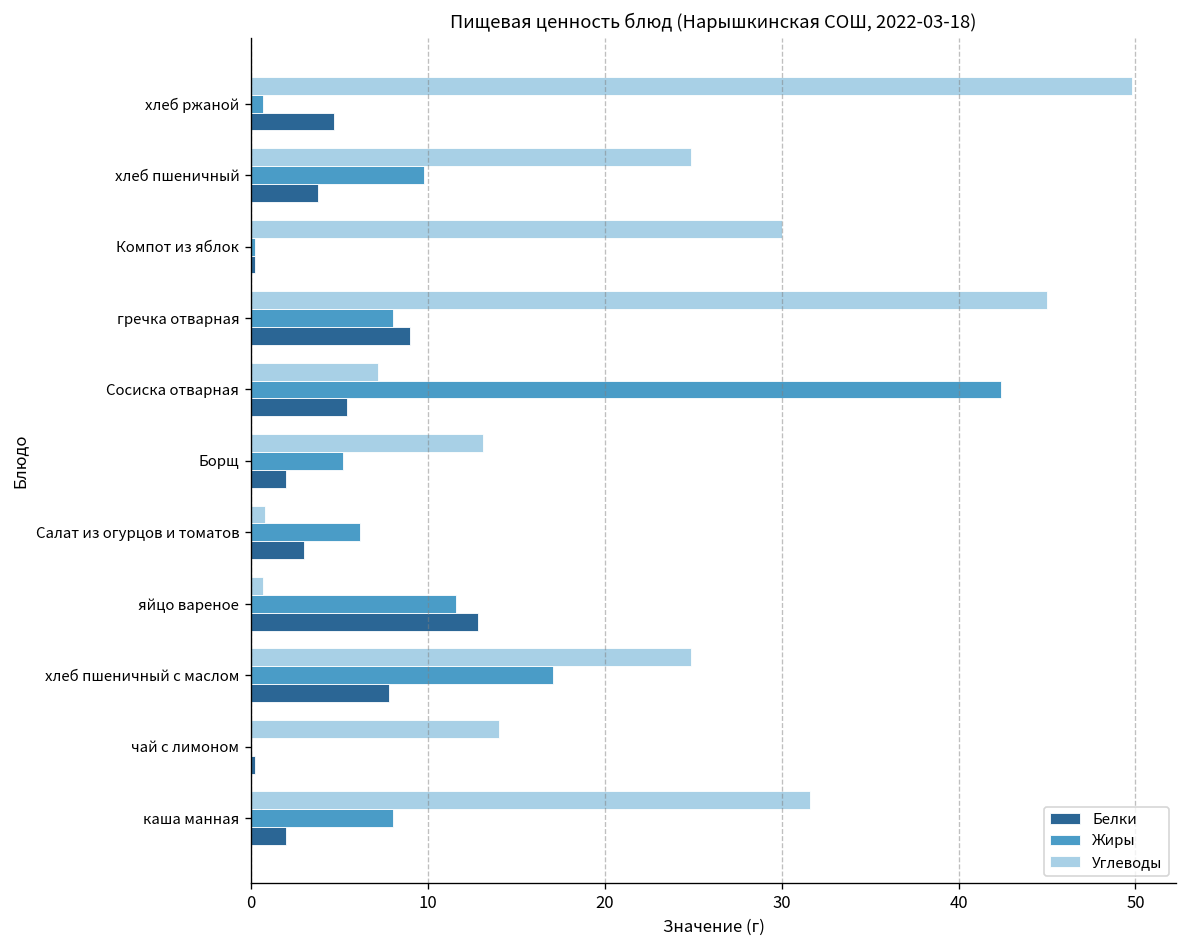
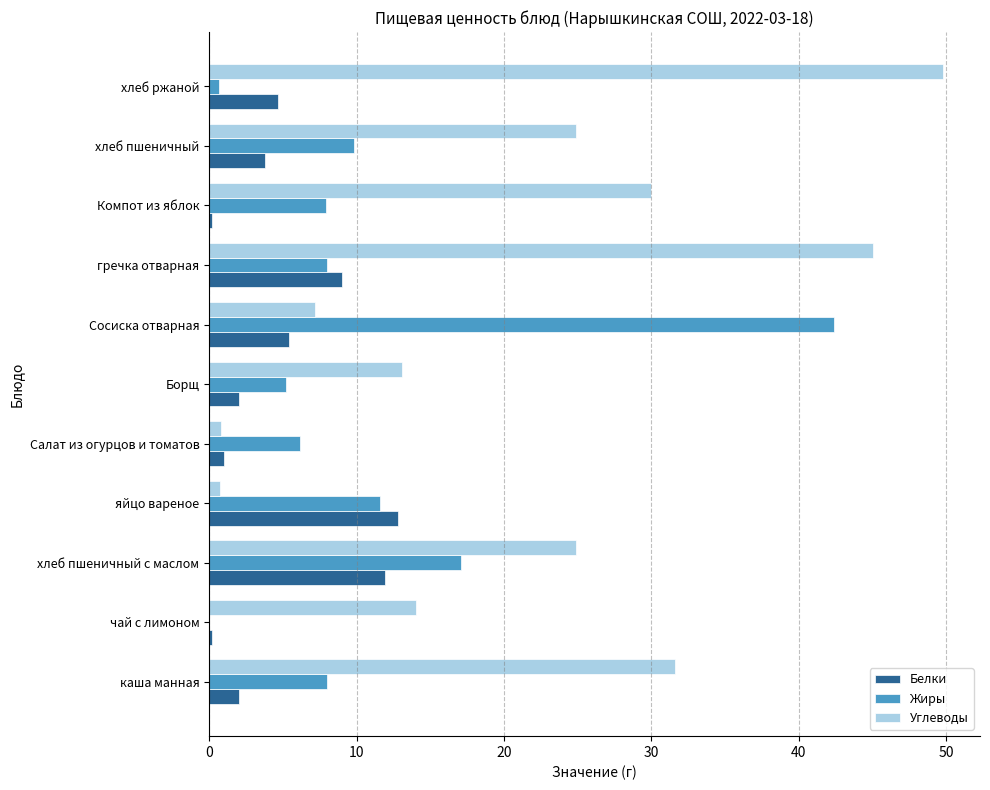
Жиры, Компот из яблок: 0.2 -> 7.9
Белки, Салат из огурцов и томатов: 3 -> 1
Белки, хлеб пшеничный с маслом: 7.8 -> 11.9
